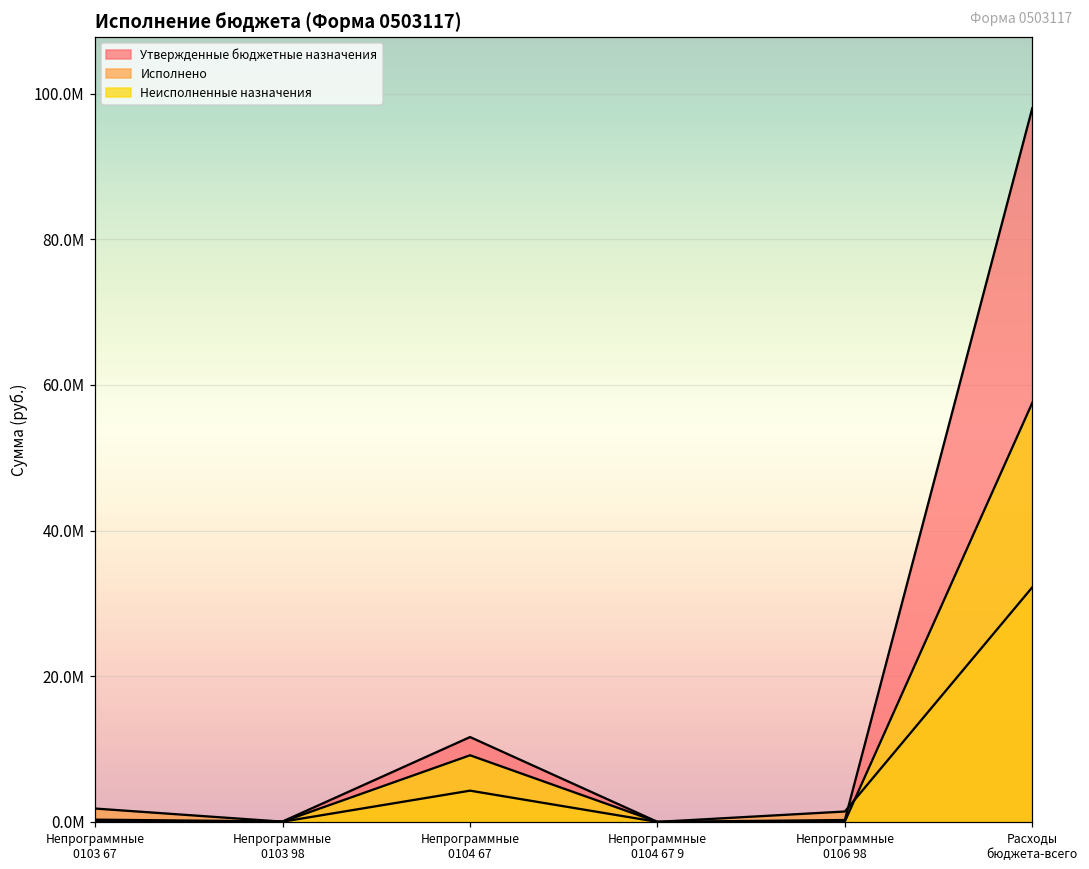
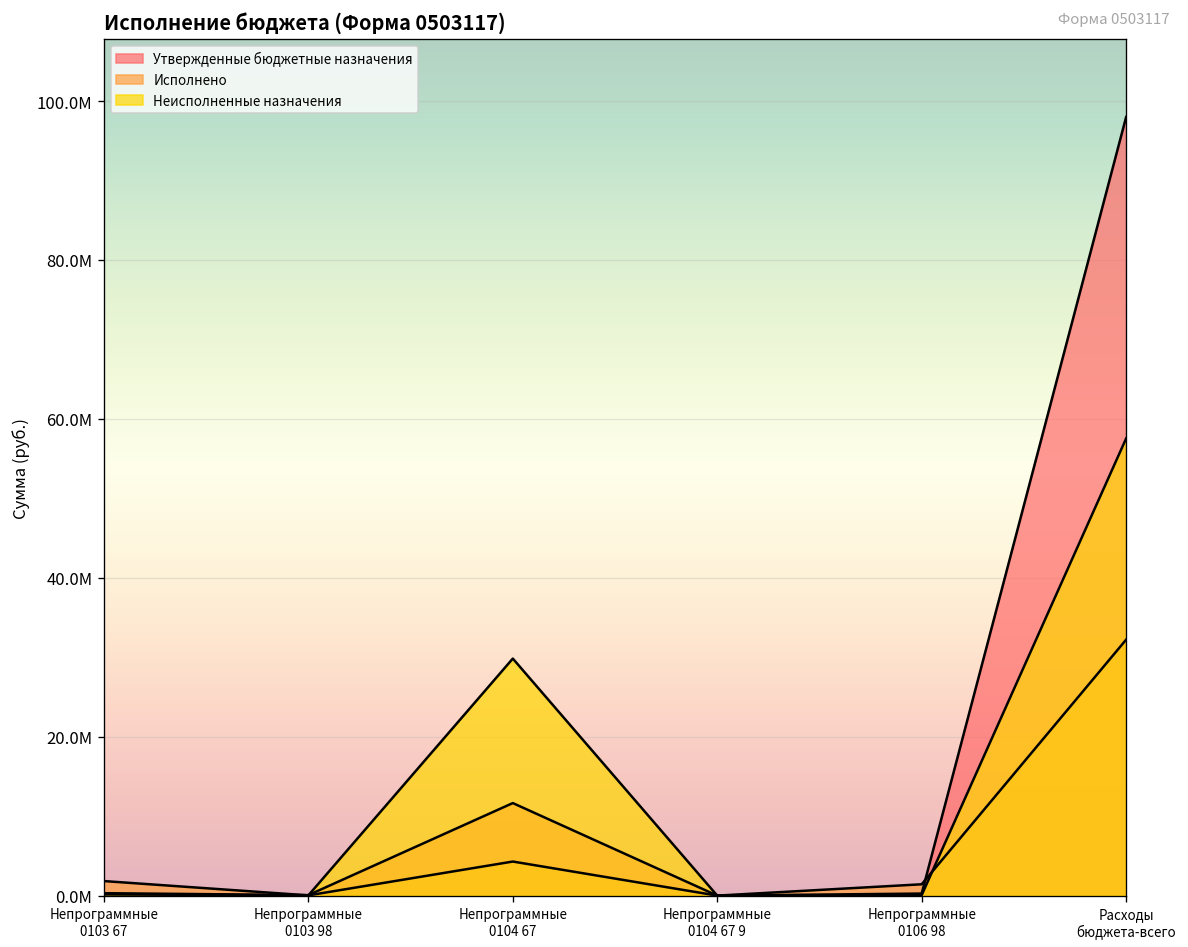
Неисполненные назначения, Непрограммные 0104 67: 9000000 -> 30000000
